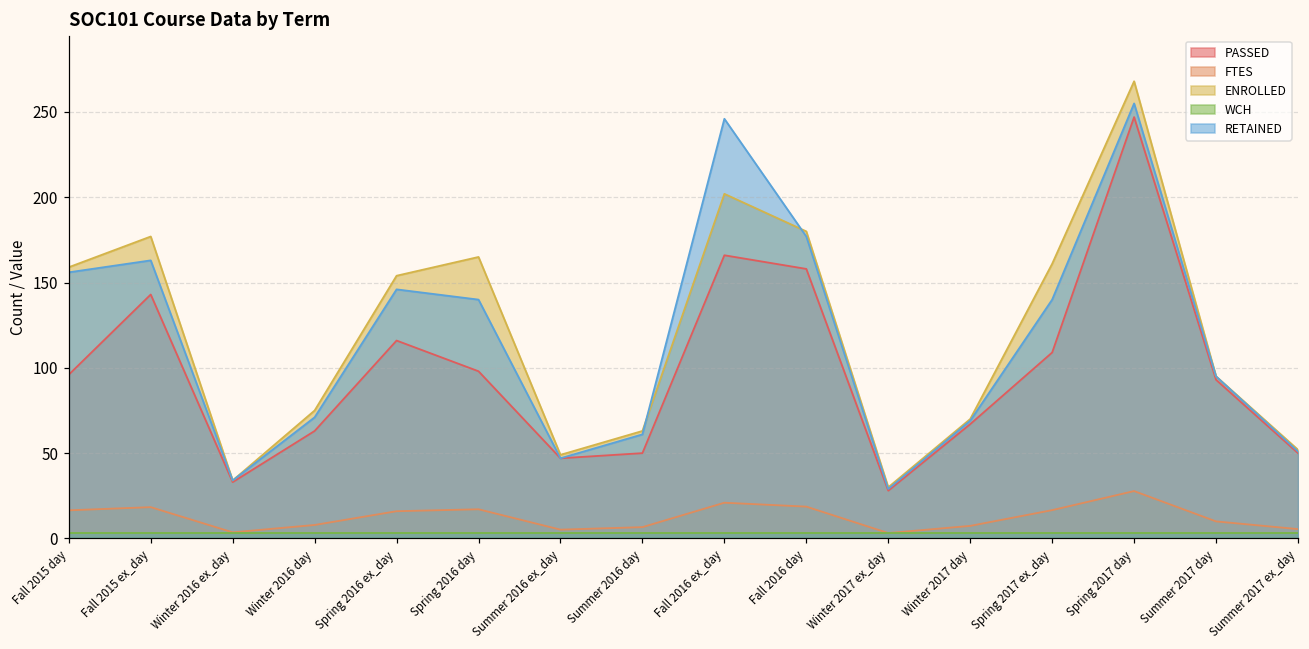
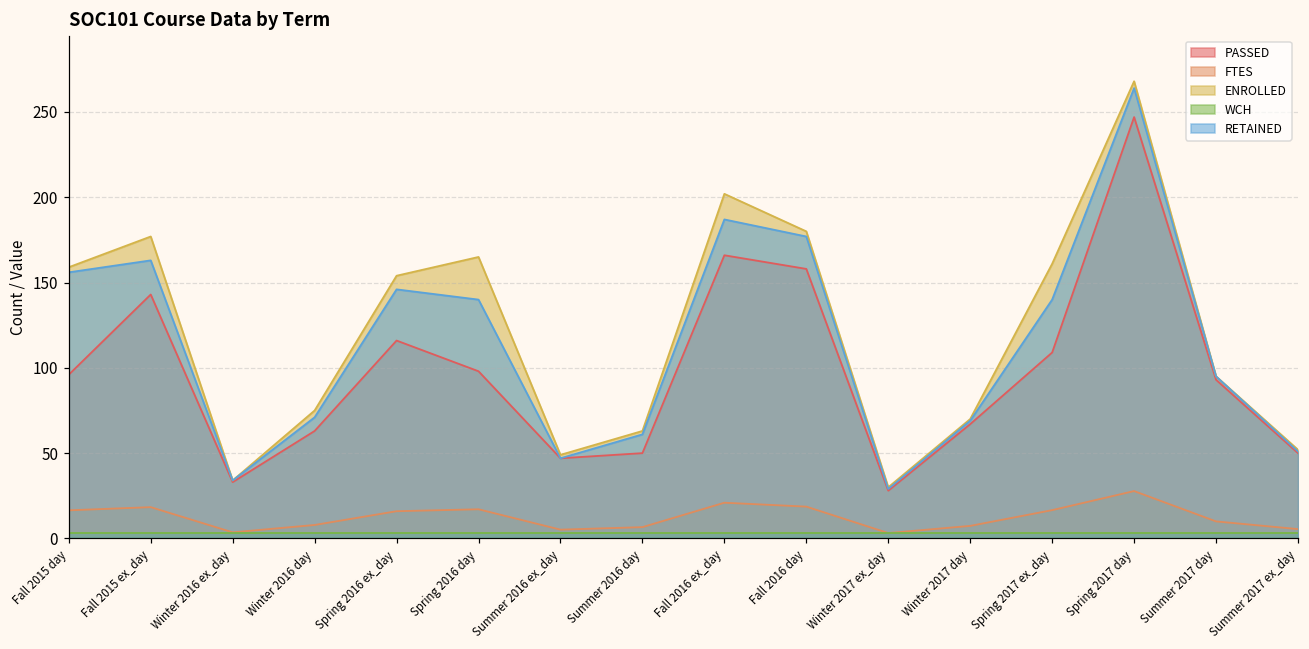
RETAINED, Fall 2016 ex_day: 246 -> 187
RETAINED, Spring 2017 day: 255 -> 264
